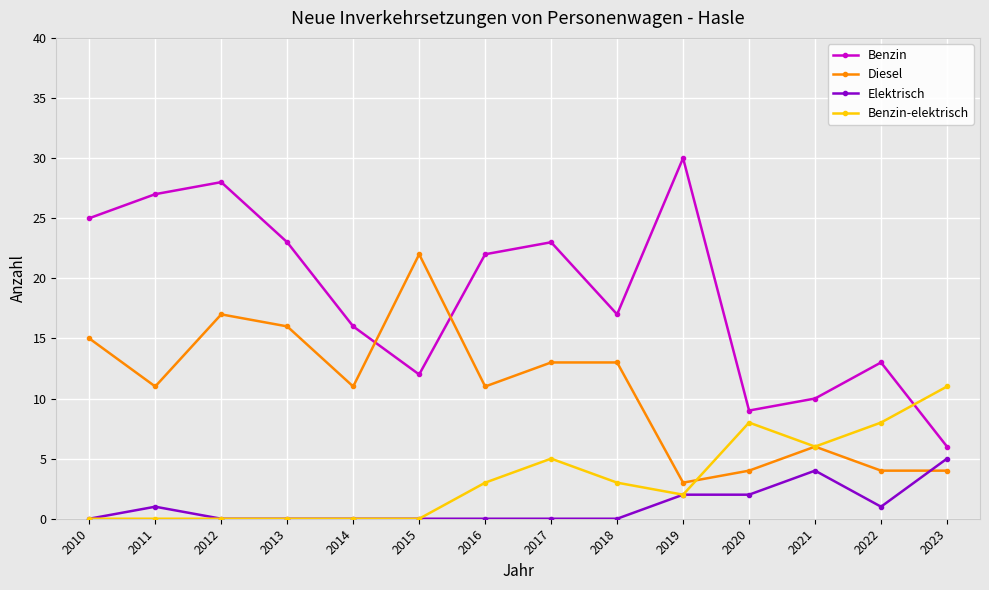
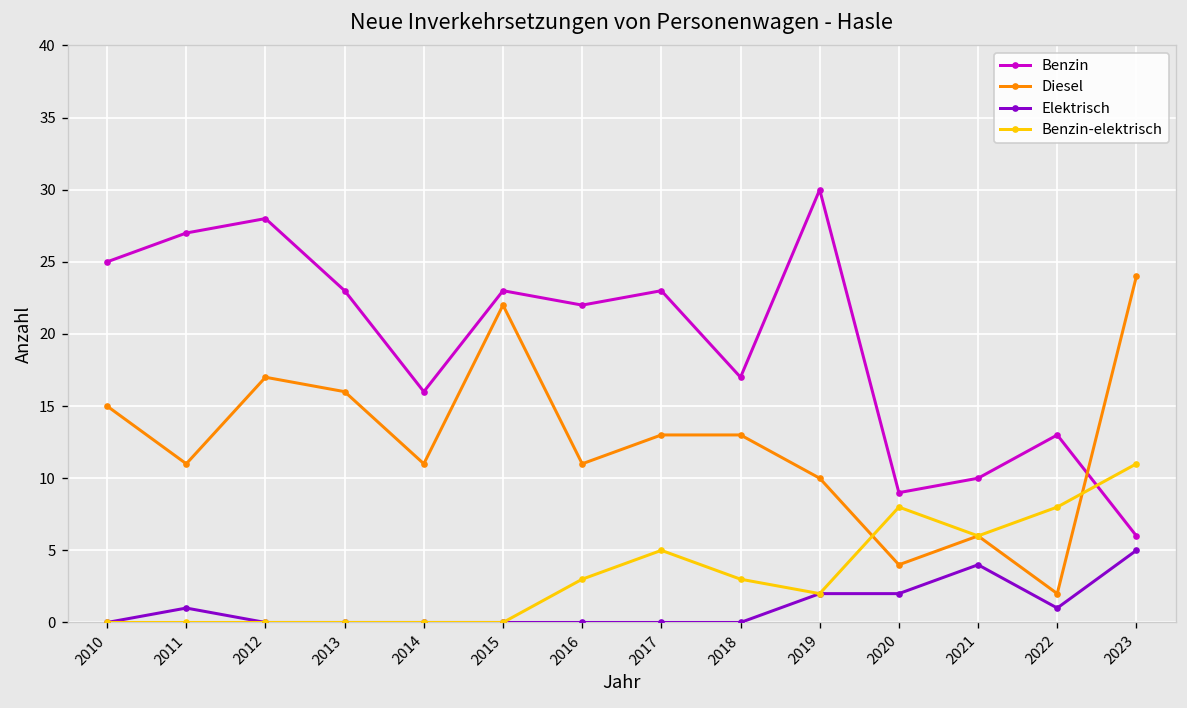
Benzin, 2015: 12 -> 23
Diesel, 2019: 3 -> 10
Diesel, 2022: 4 -> 2
Diesel, 2023: 4 -> 24
